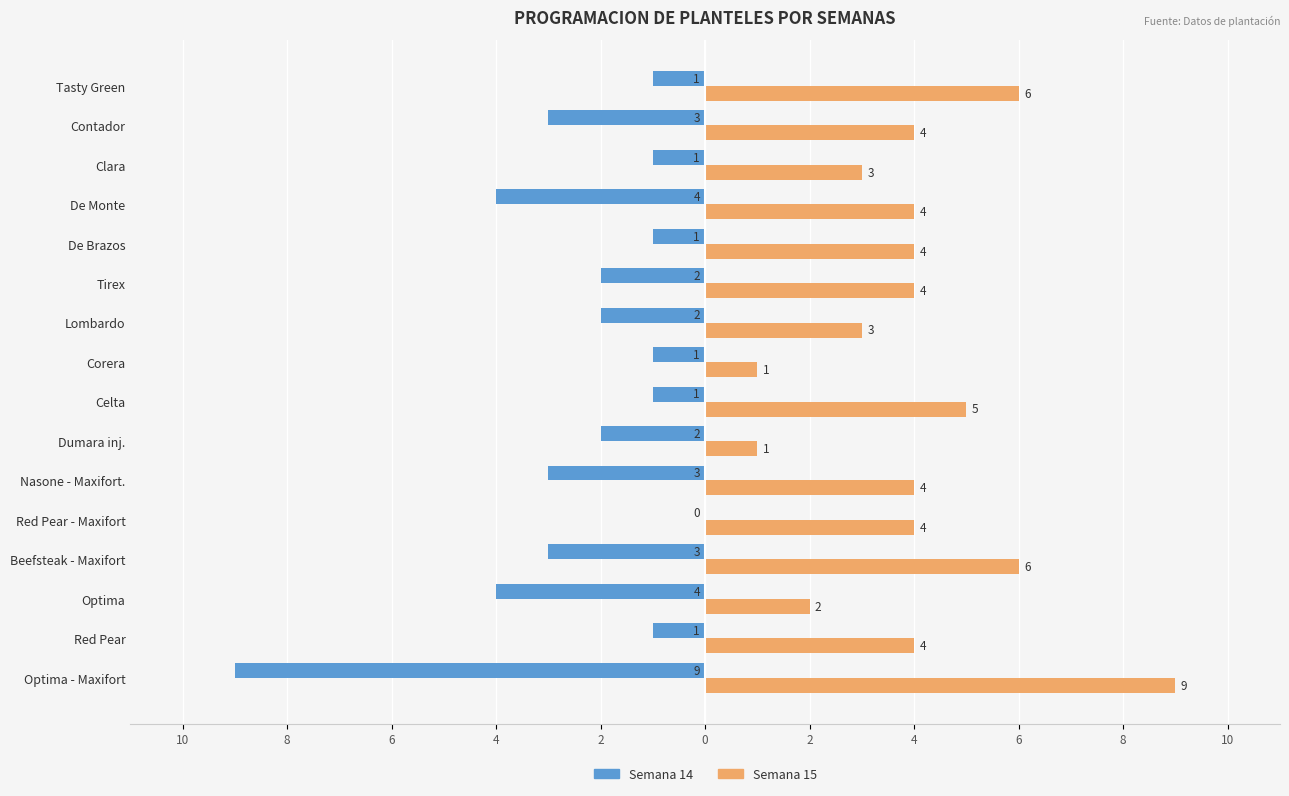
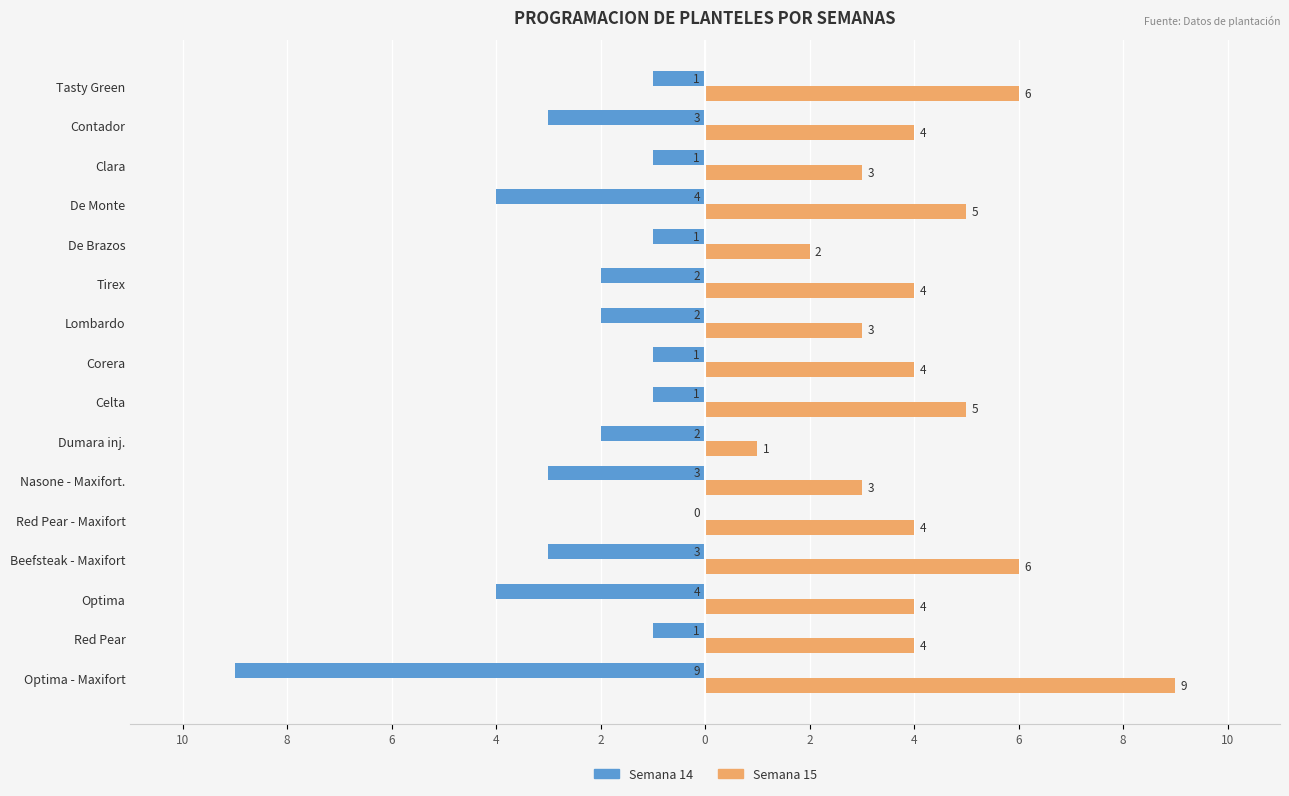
Semana 15, De Monte: 4 -> 5
Semana 15, De Brazos: 4 -> 2
Semana 15, Corera: 1 -> 4
Semana 15, Nasone - Maxifort.: 4 -> 3
Semana 15, Optima: 2 -> 4
